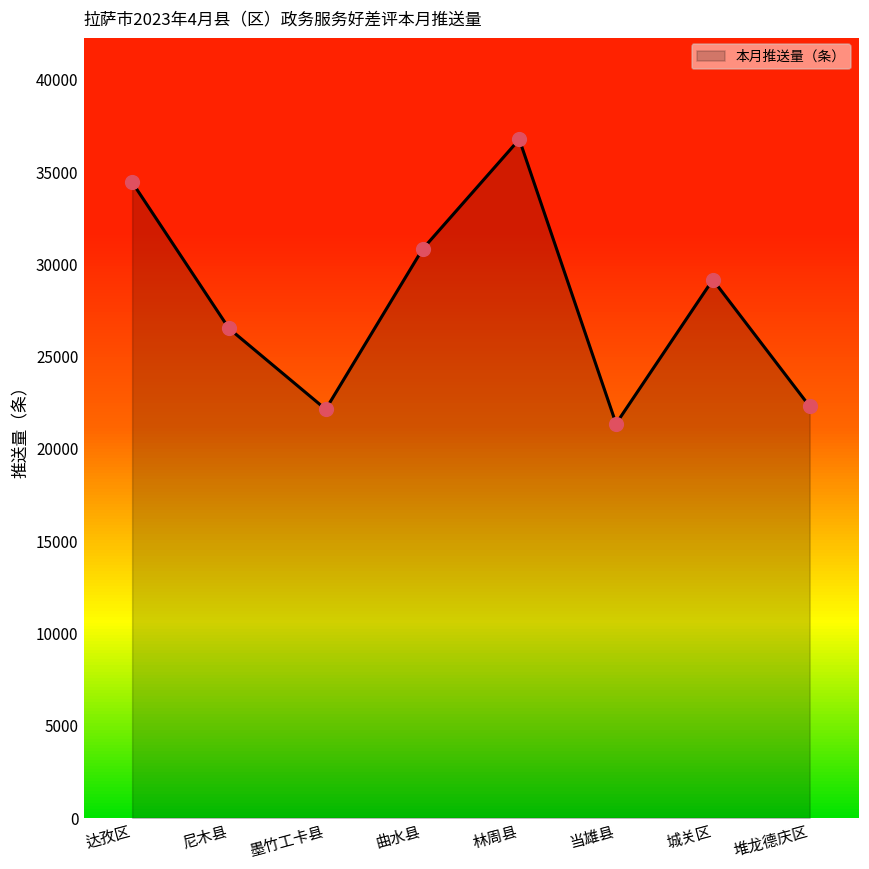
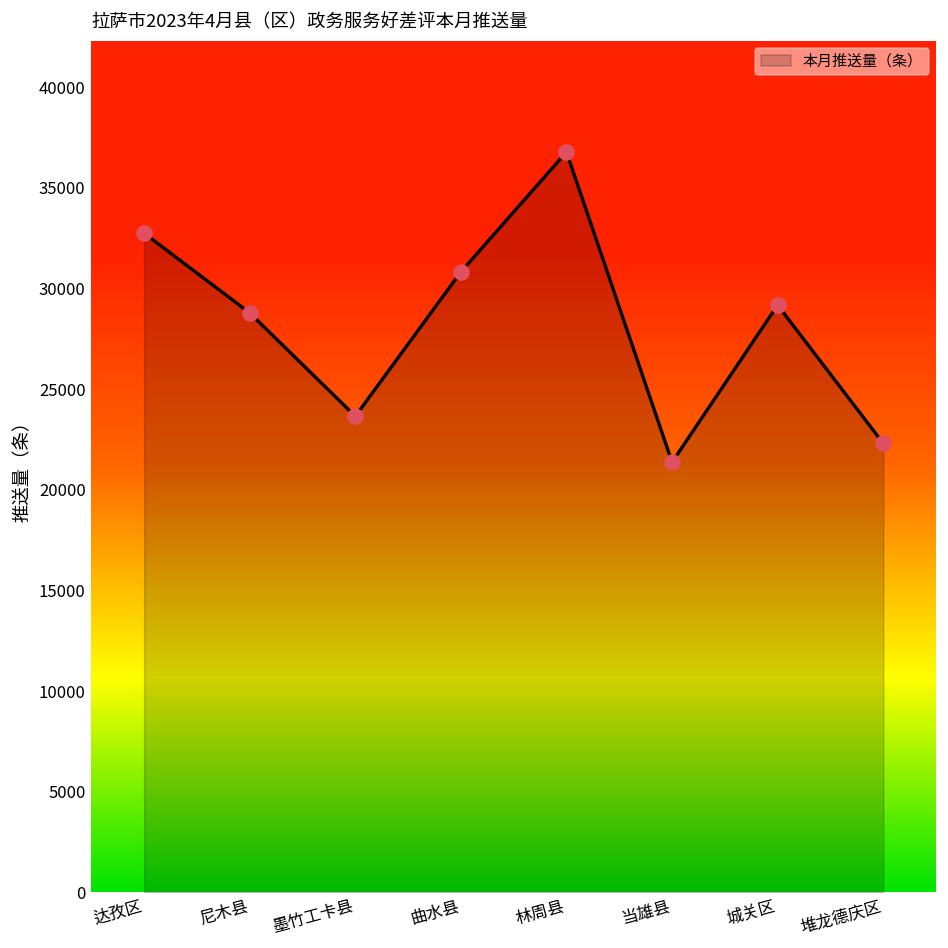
达孜区: 34400 -> 32700
尼木县: 26500 -> 28800
墨竹工卡县: 22100 -> 23700
